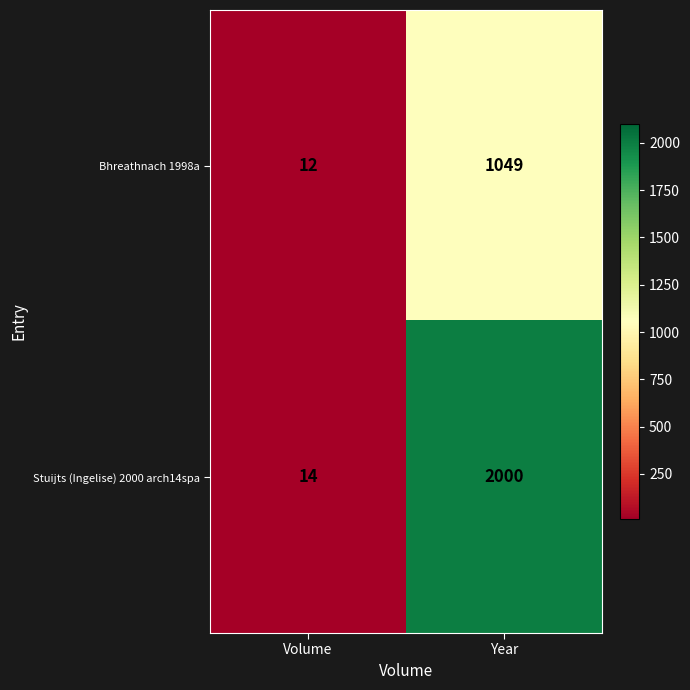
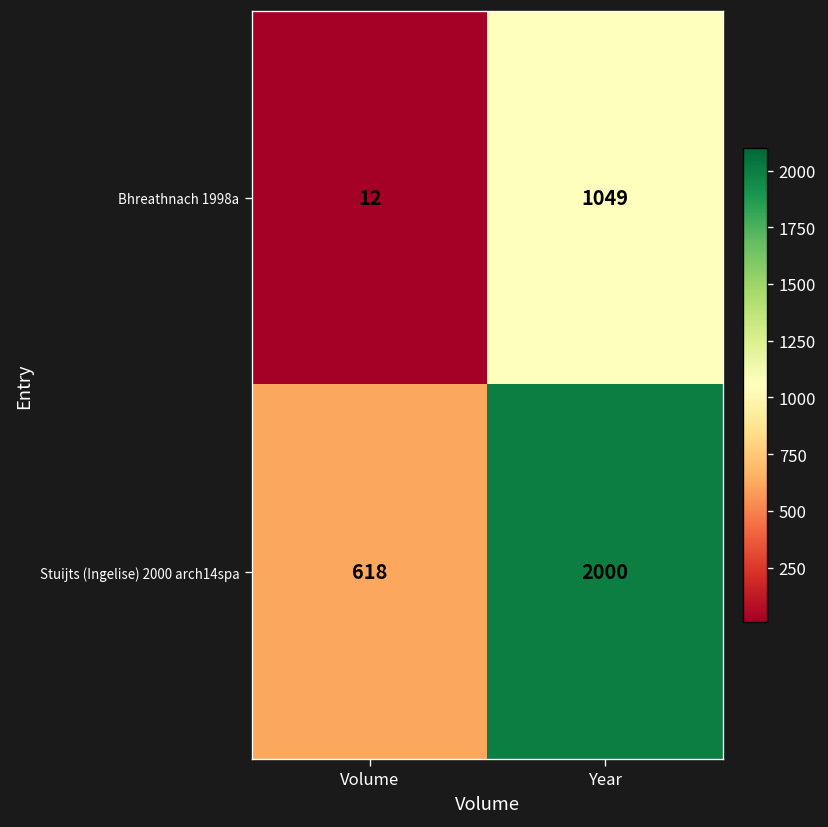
Stuijts (Ingelise) 2000 arch14spa, Volume: 14 -> 618
